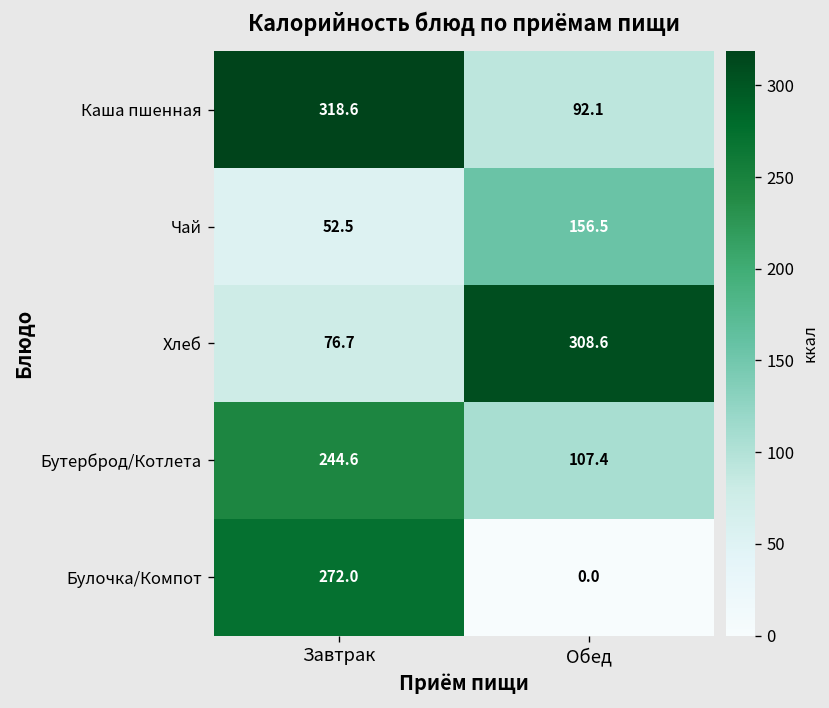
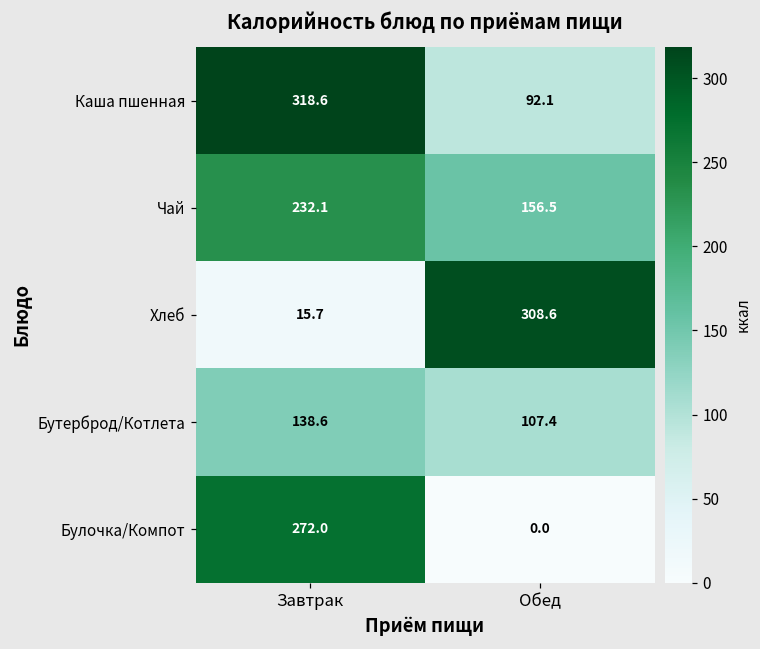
Чай, Завтрак: 52.5 -> 232.1
Хлеб, Завтрак: 76.7 -> 15.7
Бутерброд/Котлета, Завтрак: 244.6 -> 138.6
